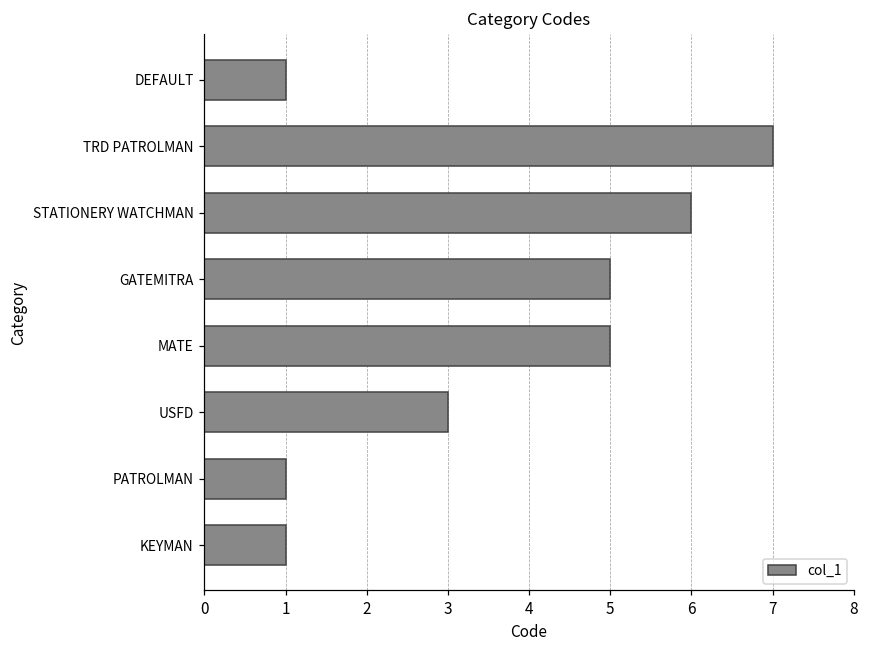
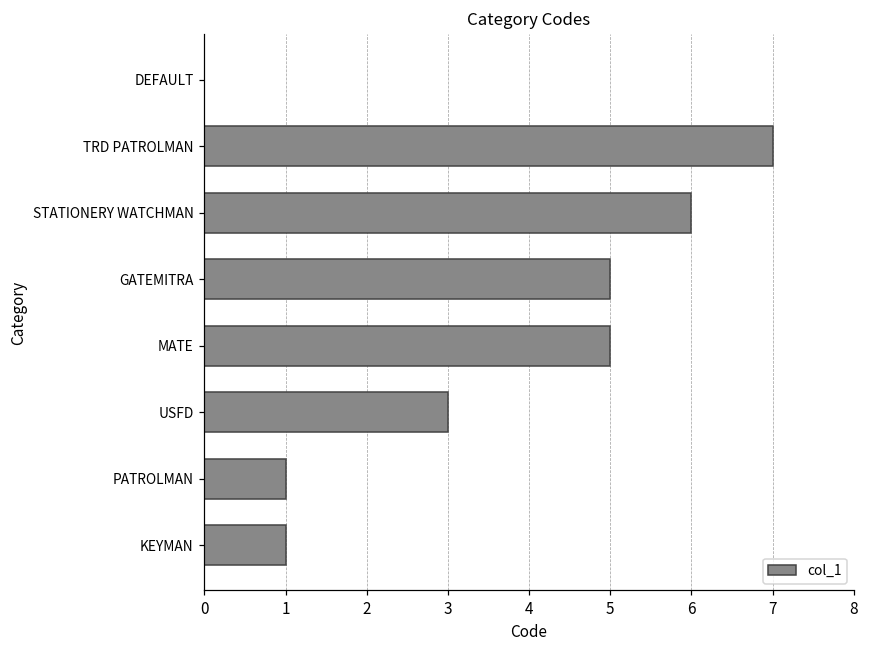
DEFAULT: 1 -> 0
